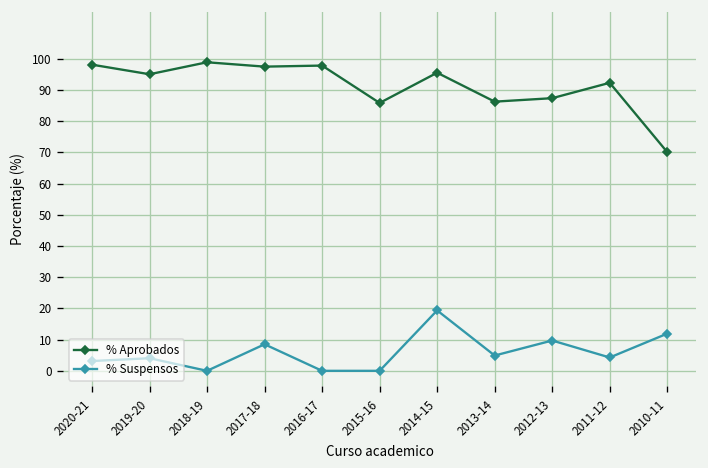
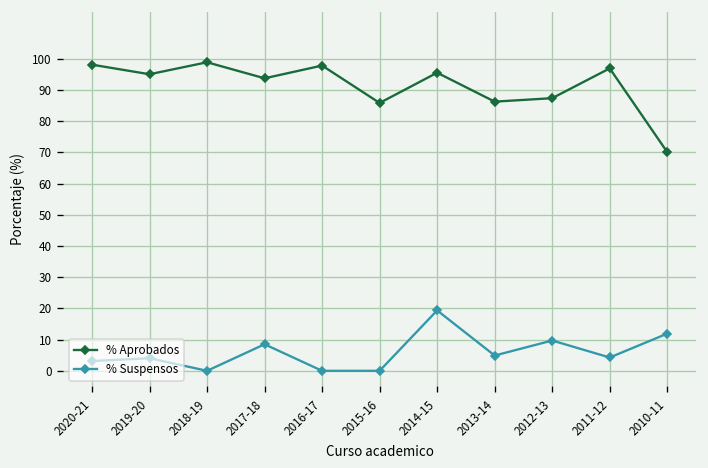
% Aprobados, 2017-18: 97 -> 94
% Aprobados, 2011-12: 92 -> 97
